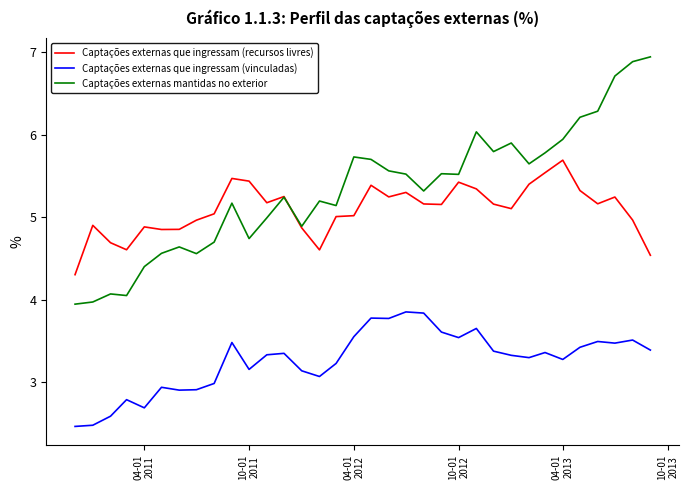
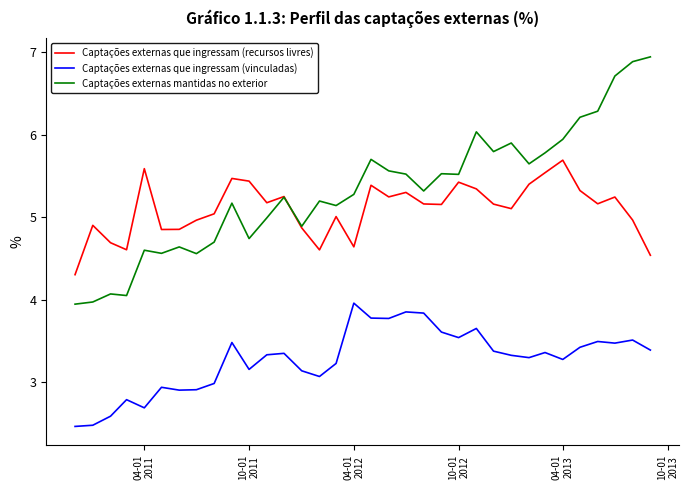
Captações externas que ingressam (recursos livres), 04-01 2011: 4.9 -> 5.6
Captações externas mantidas no exterior, 04-01 2011: 4.4 -> 4.6
Captações externas que ingressam (recursos livres), 04-01 2012: 5.0 -> 4.6
Captações externas que ingressam (vinculadas), 04-01 2012: 3.6 -> 4.0
Captações externas mantidas no exterior, 04-01 2012: 5.7 -> 5.3
